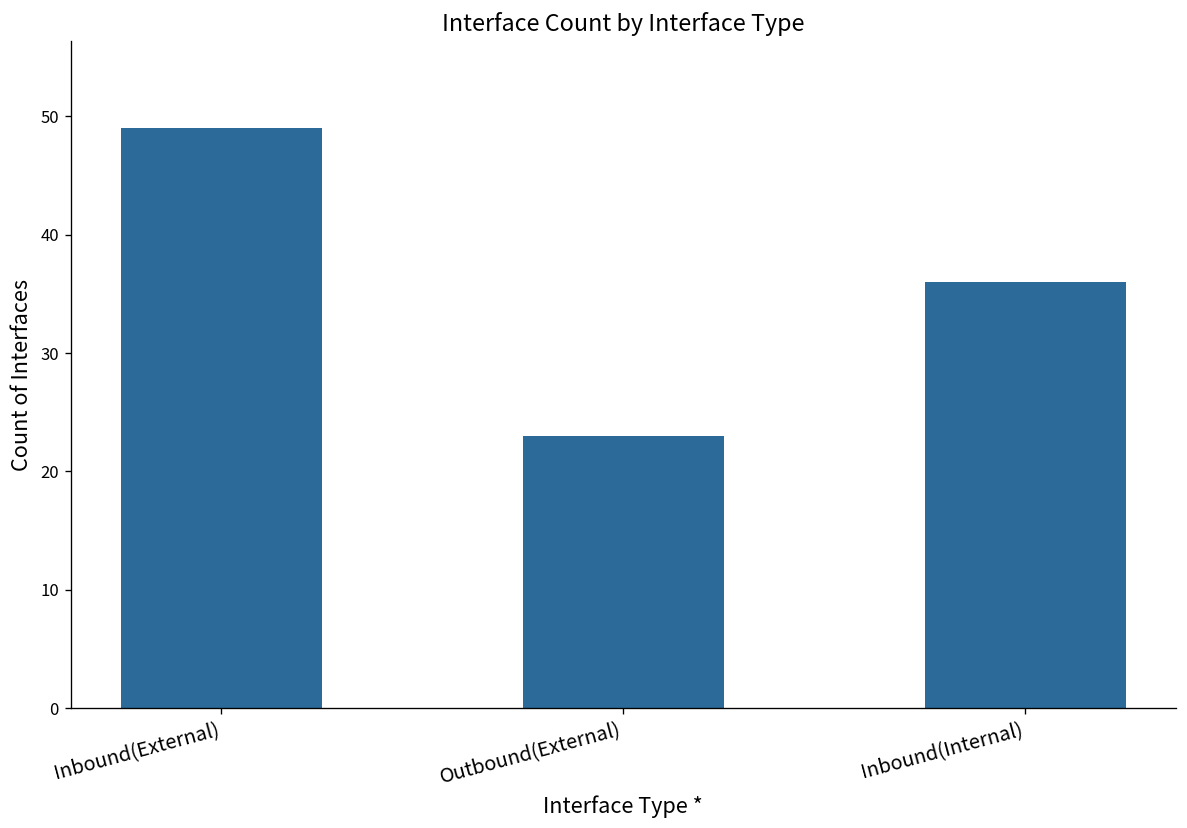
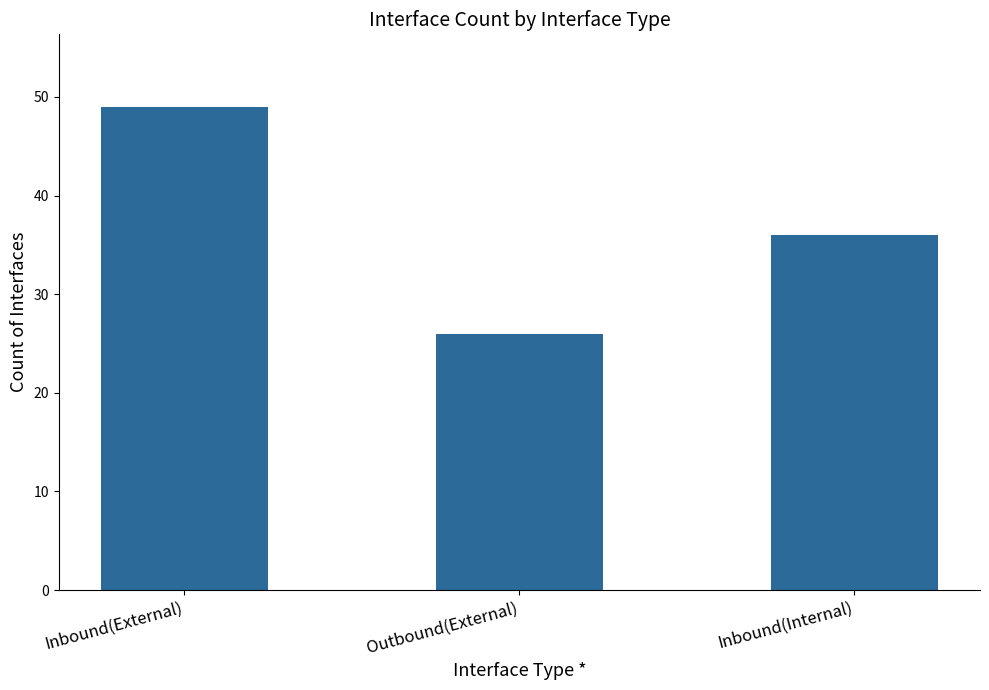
Outbound(External): 23 -> 26
